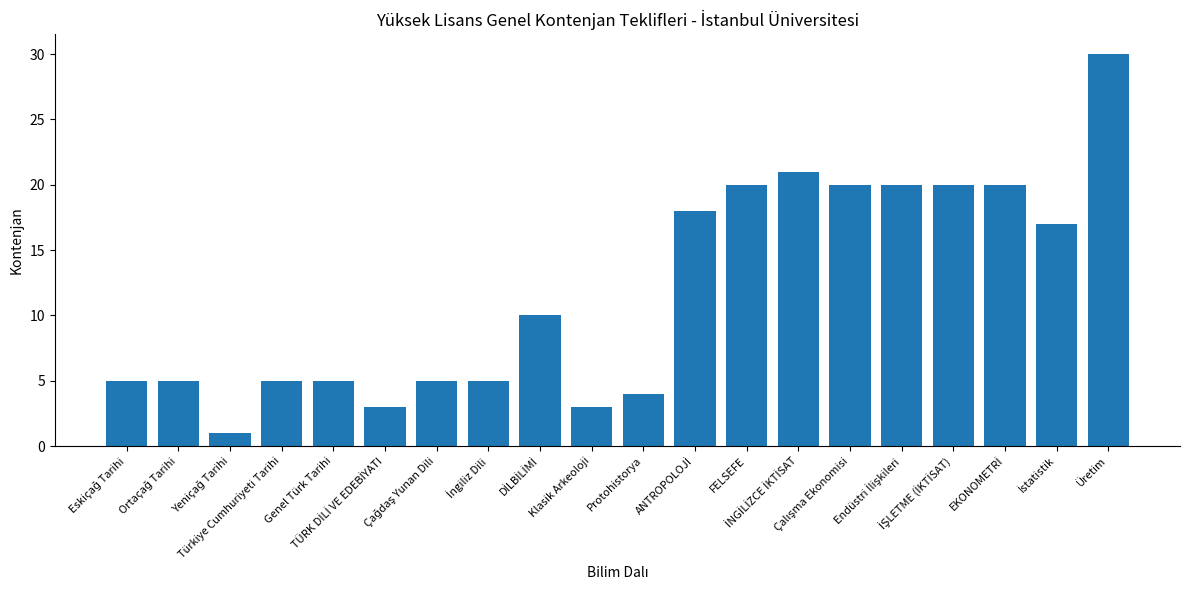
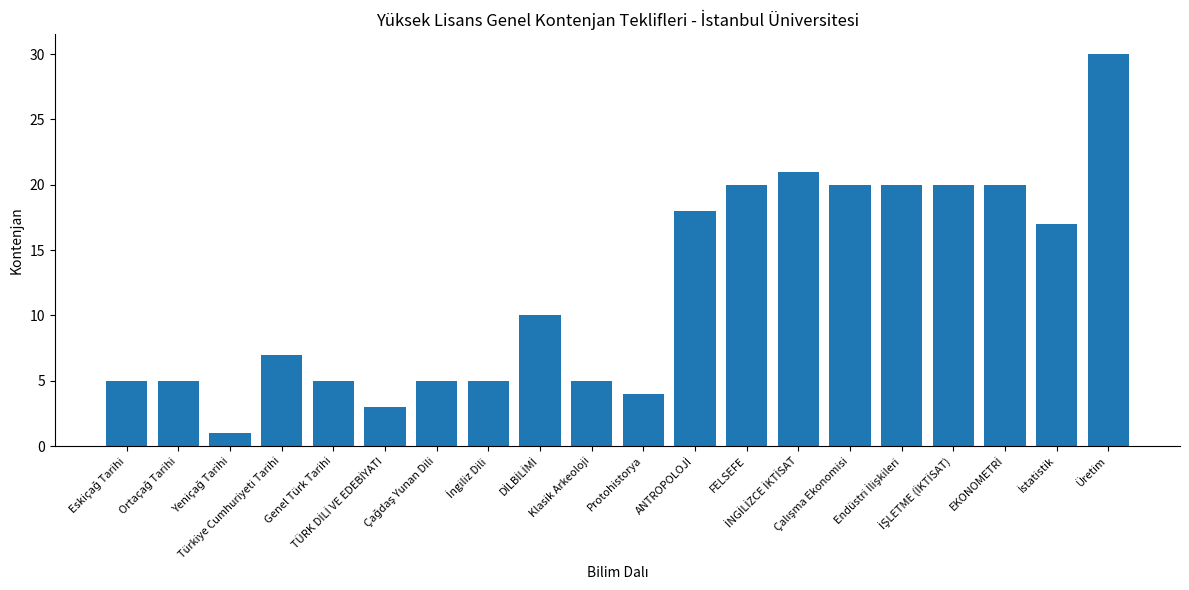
Türkiye Cumhuriyeti Tarihi: 5 -> 7
Klasik Arkeoloji: 3 -> 5
